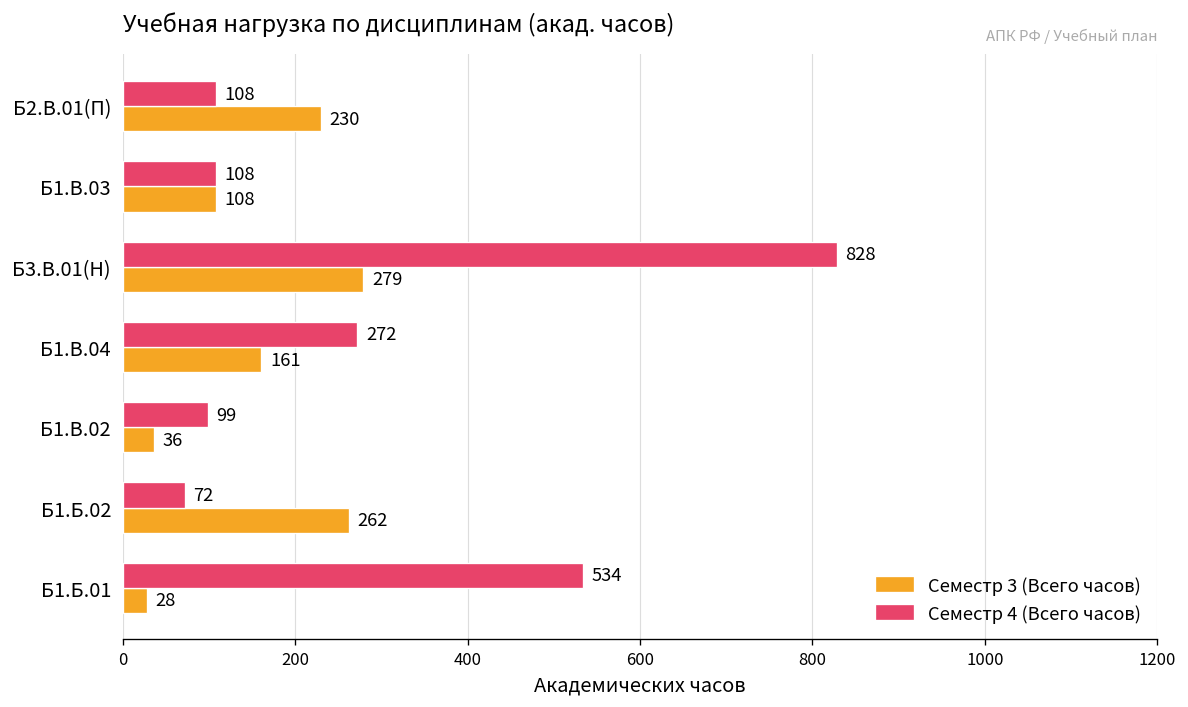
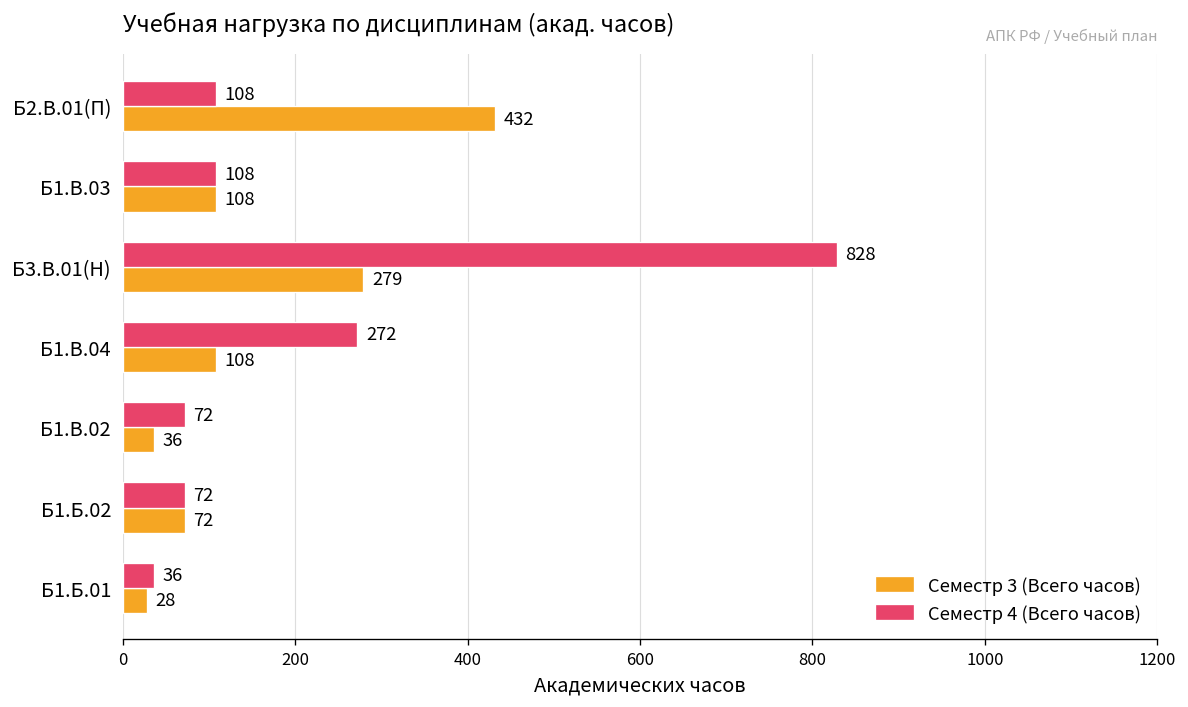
Семестр 3 (Всего часов), Б2.В.01(П): 230 -> 432
Семестр 3 (Всего часов), Б1.В.04: 161 -> 108
Семестр 4 (Всего часов), Б1.В.02: 99 -> 72
Семестр 3 (Всего часов), Б1.Б.02: 262 -> 72
Семестр 4 (Всего часов), Б1.Б.01: 534 -> 36
